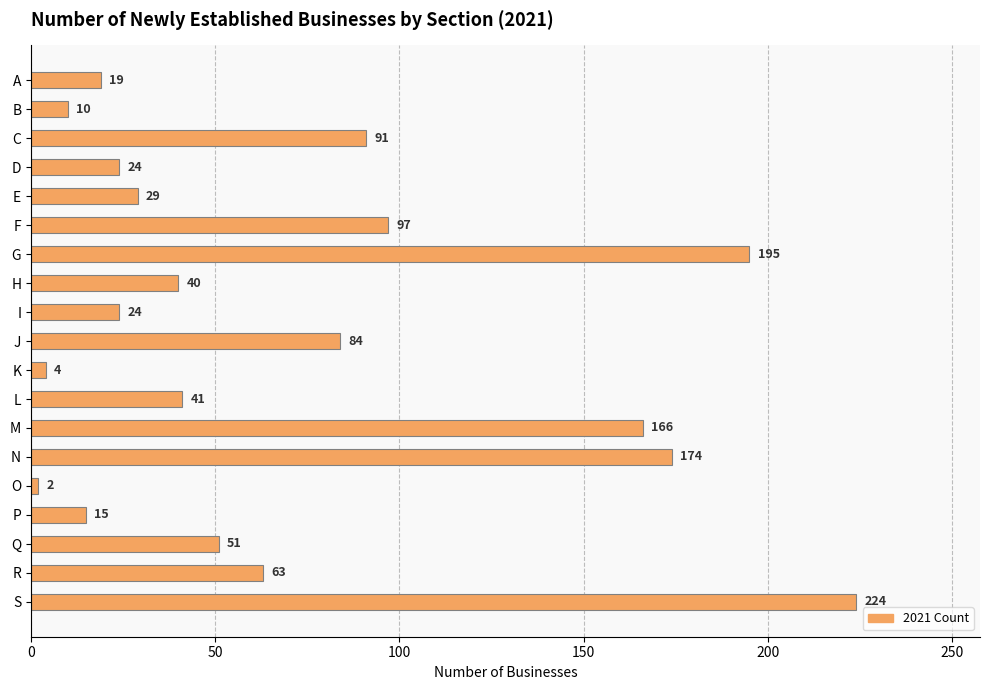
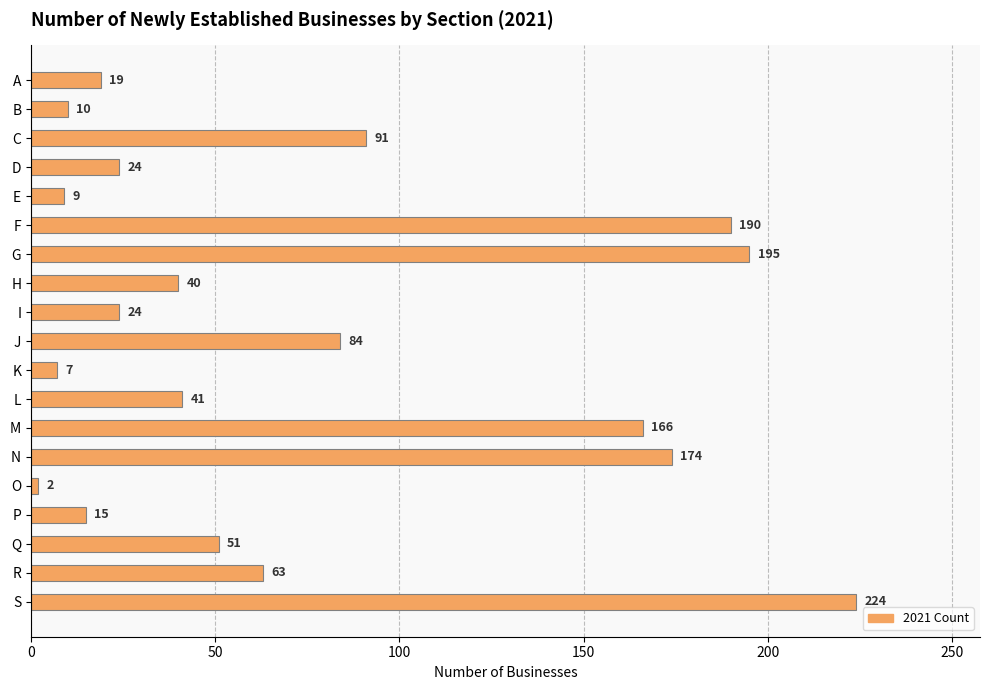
E: 29 -> 9
F: 97 -> 190
K: 4 -> 7
